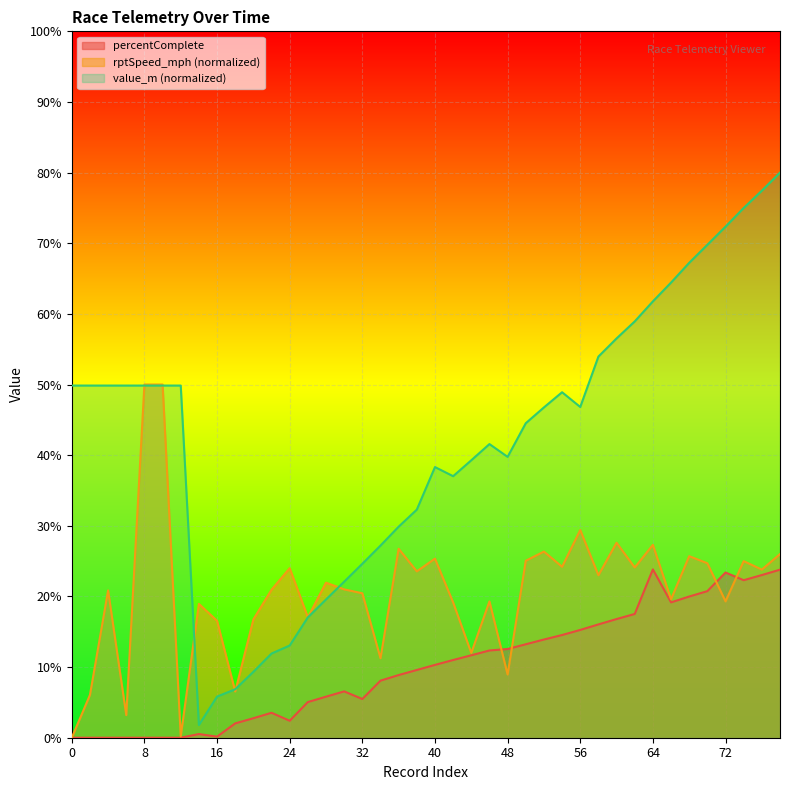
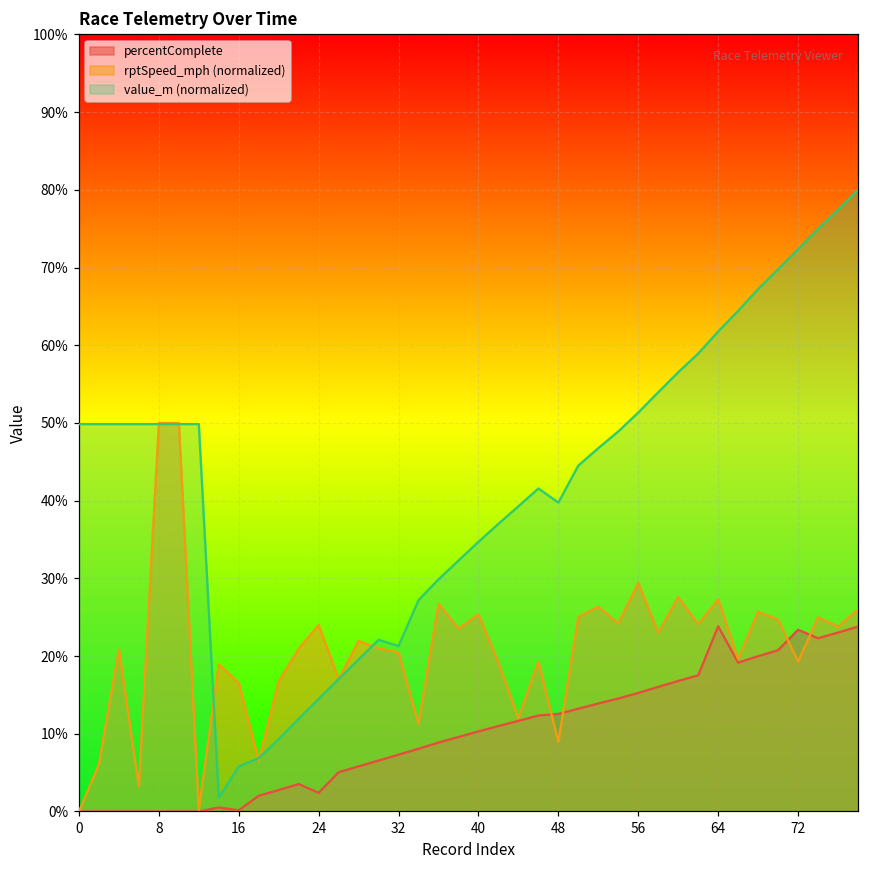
value_m (normalized), 24: 13% -> 14%
percentComplete, 32: 5% -> 7%
value_m (normalized), 32: 25% -> 21%
value_m (normalized), 40: 38% -> 35%
value_m (normalized), 56: 47% -> 51%
